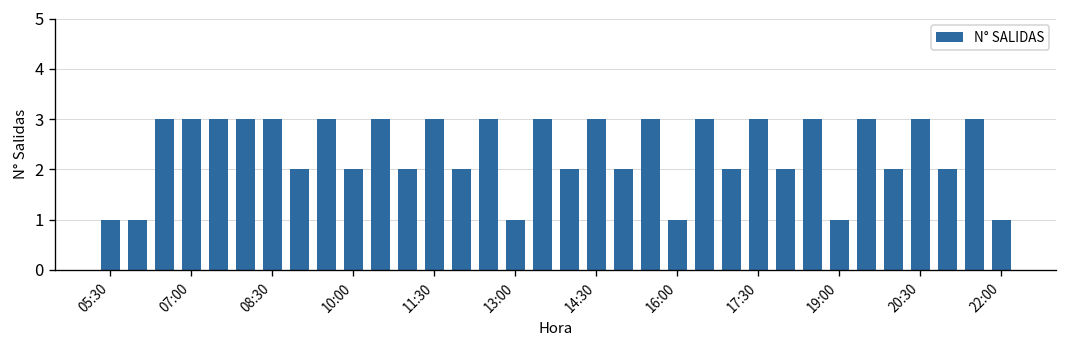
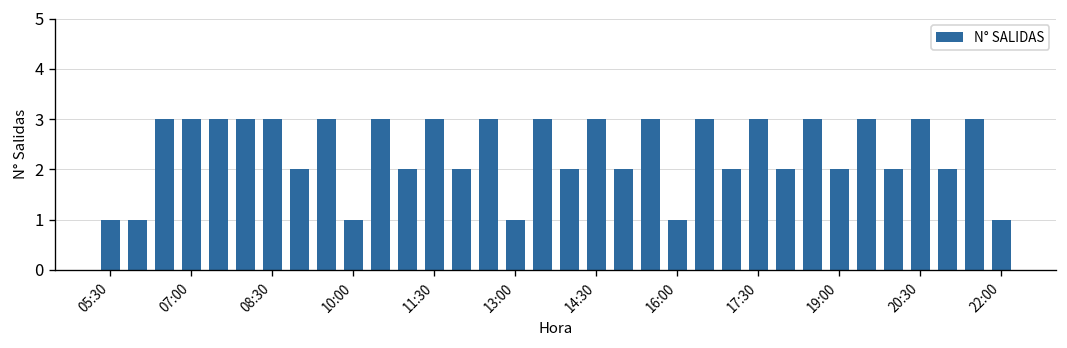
10:00: 2 -> 1
19:00: 1 -> 2
